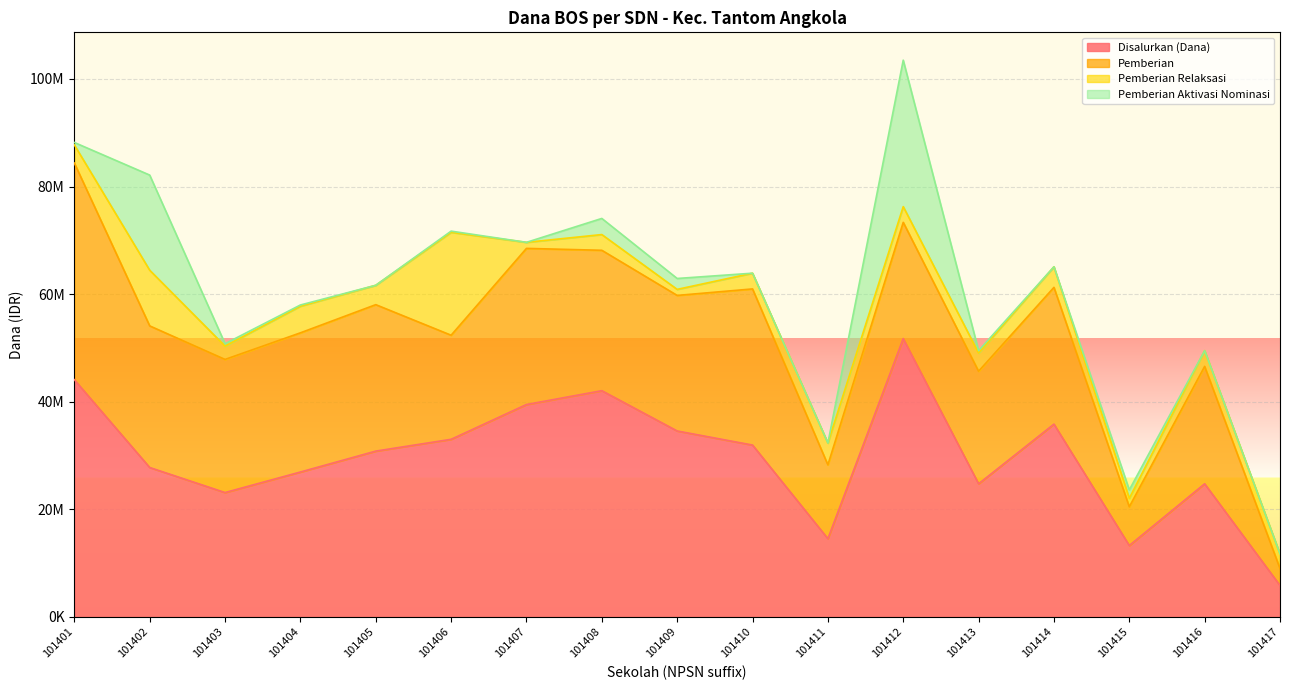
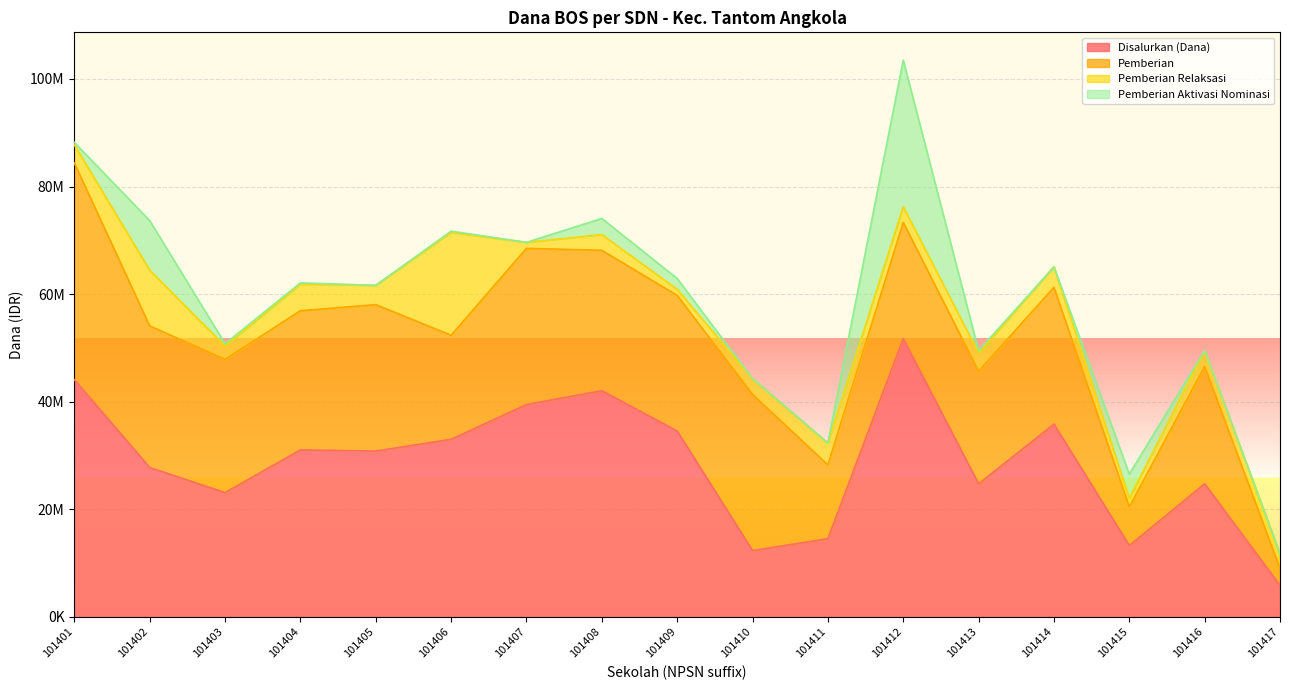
Pemberian Aktivasi Nominasi, 101402: 18000000 -> 9000000
Disalurkan (Dana), 101404: 27000000 -> 31000000
Disalurkan (Dana), 101410: 32000000 -> 12000000
Pemberian Aktivasi Nominasi, 101415: 2000000 -> 5000000
